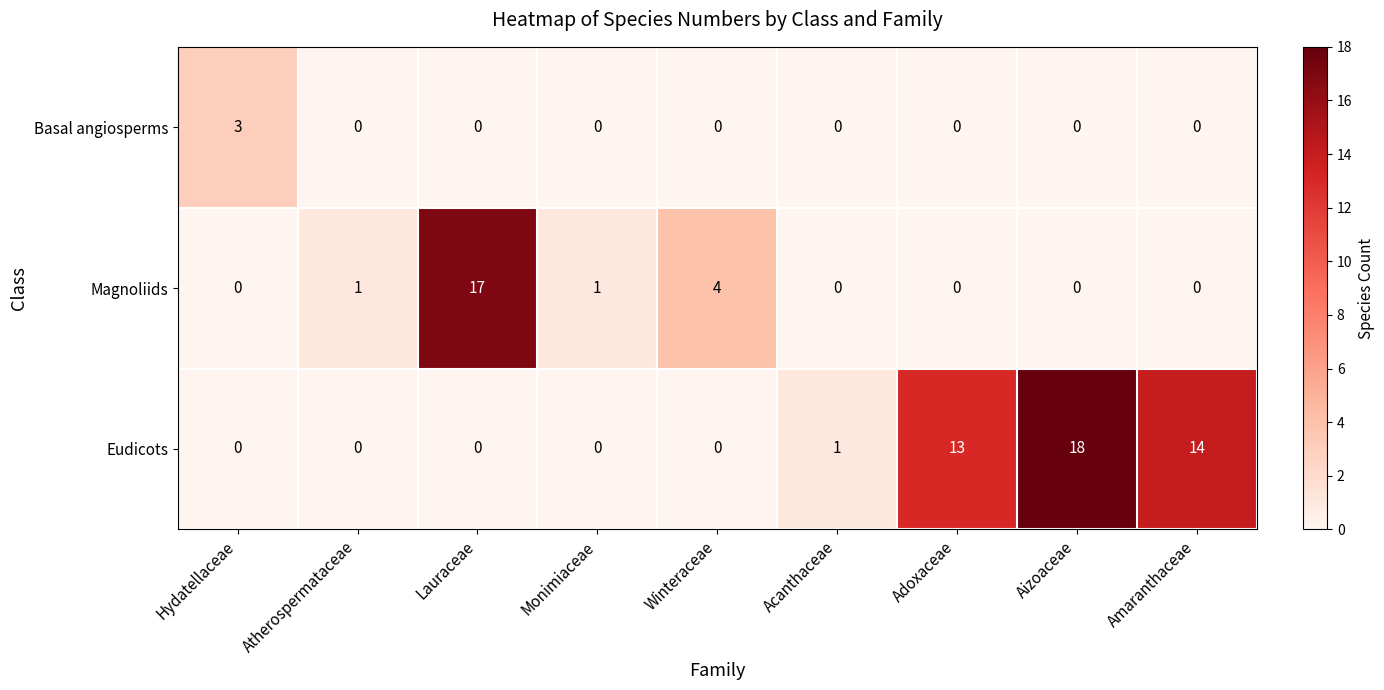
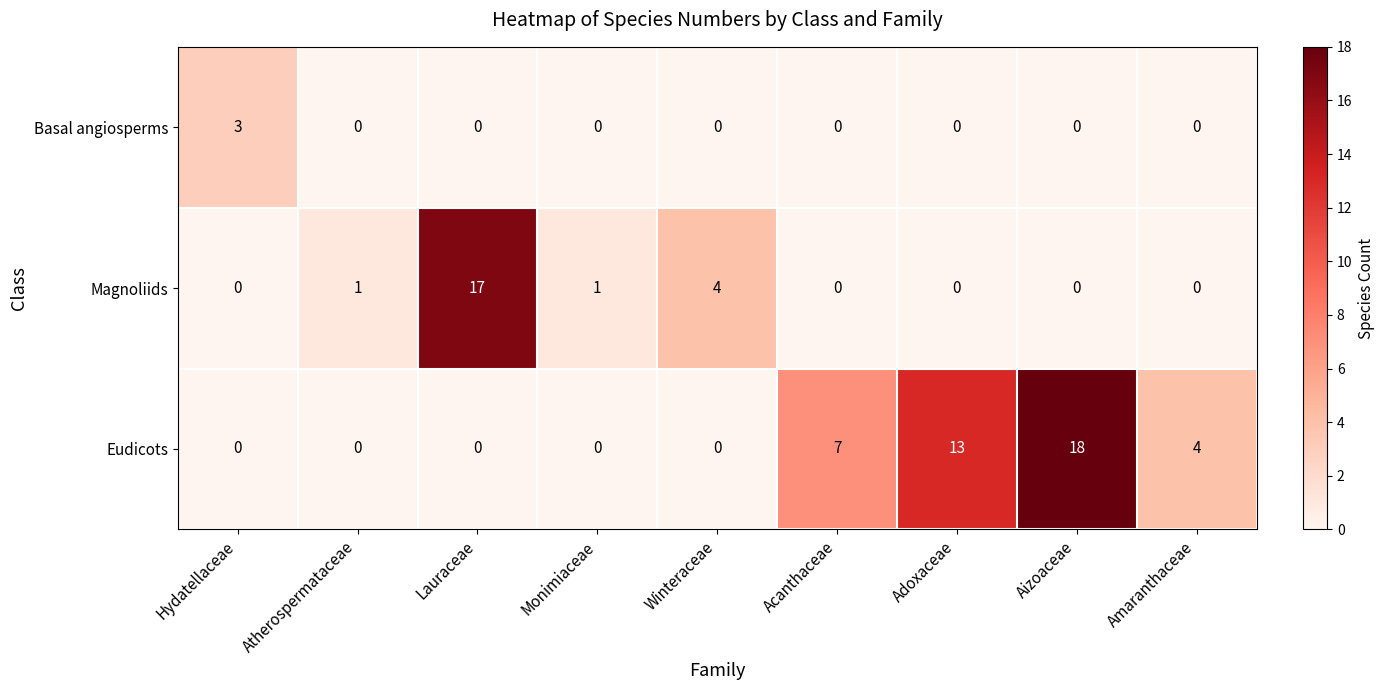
Eudicots, Acanthaceae: 1 -> 7
Eudicots, Amaranthaceae: 14 -> 4
